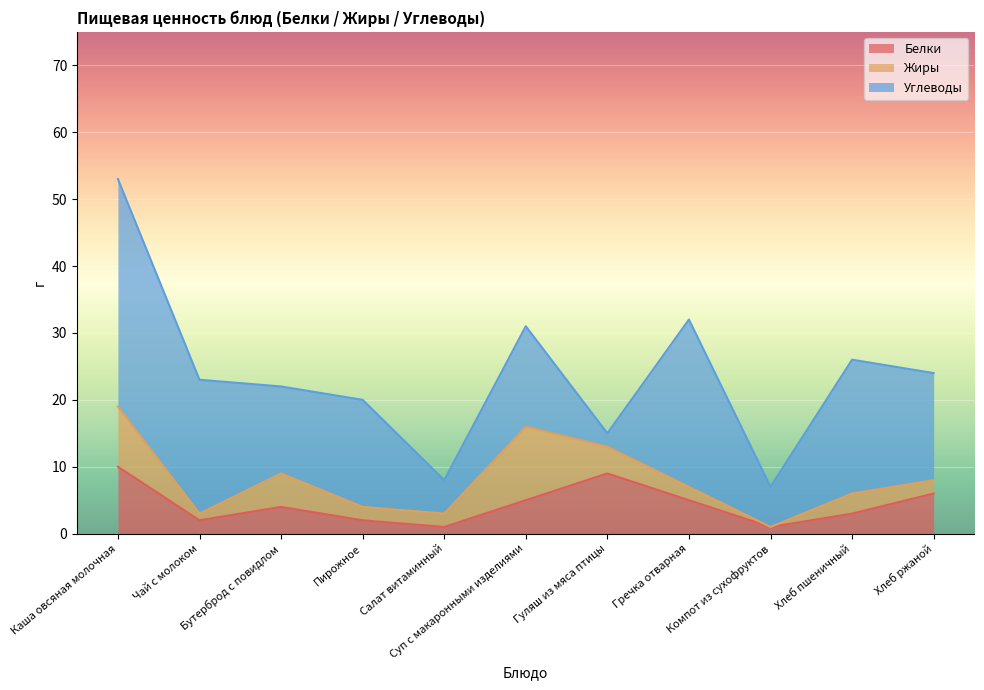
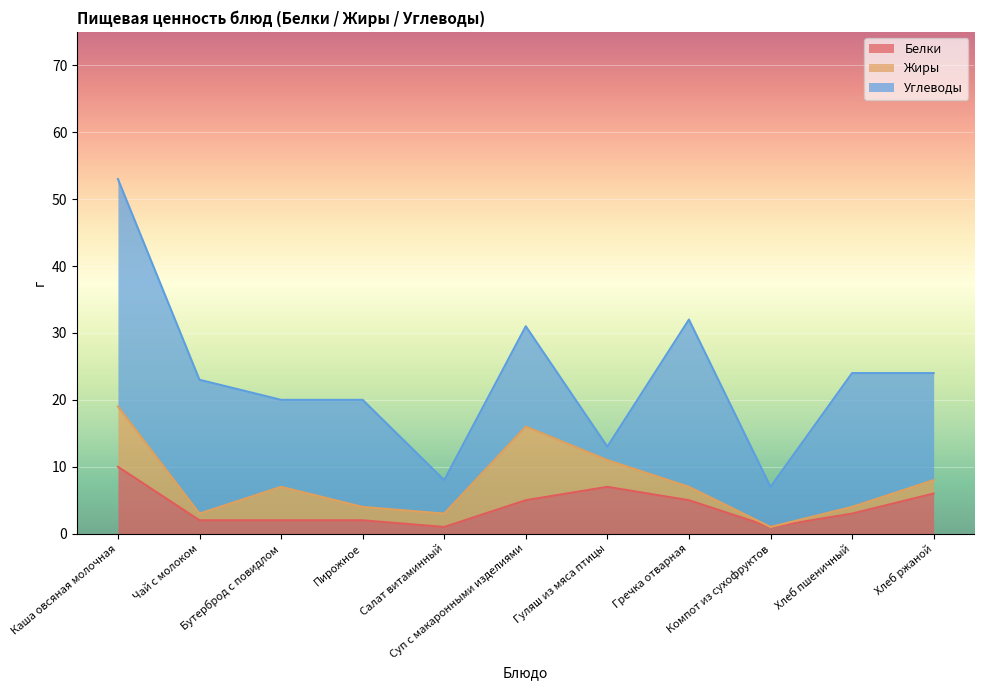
Белки, Бутерброд с повидлом: 4 -> 2
Белки, Гуляш из мяса птицы: 9 -> 7
Жиры, Хлеб пшеничный: 3 -> 1
